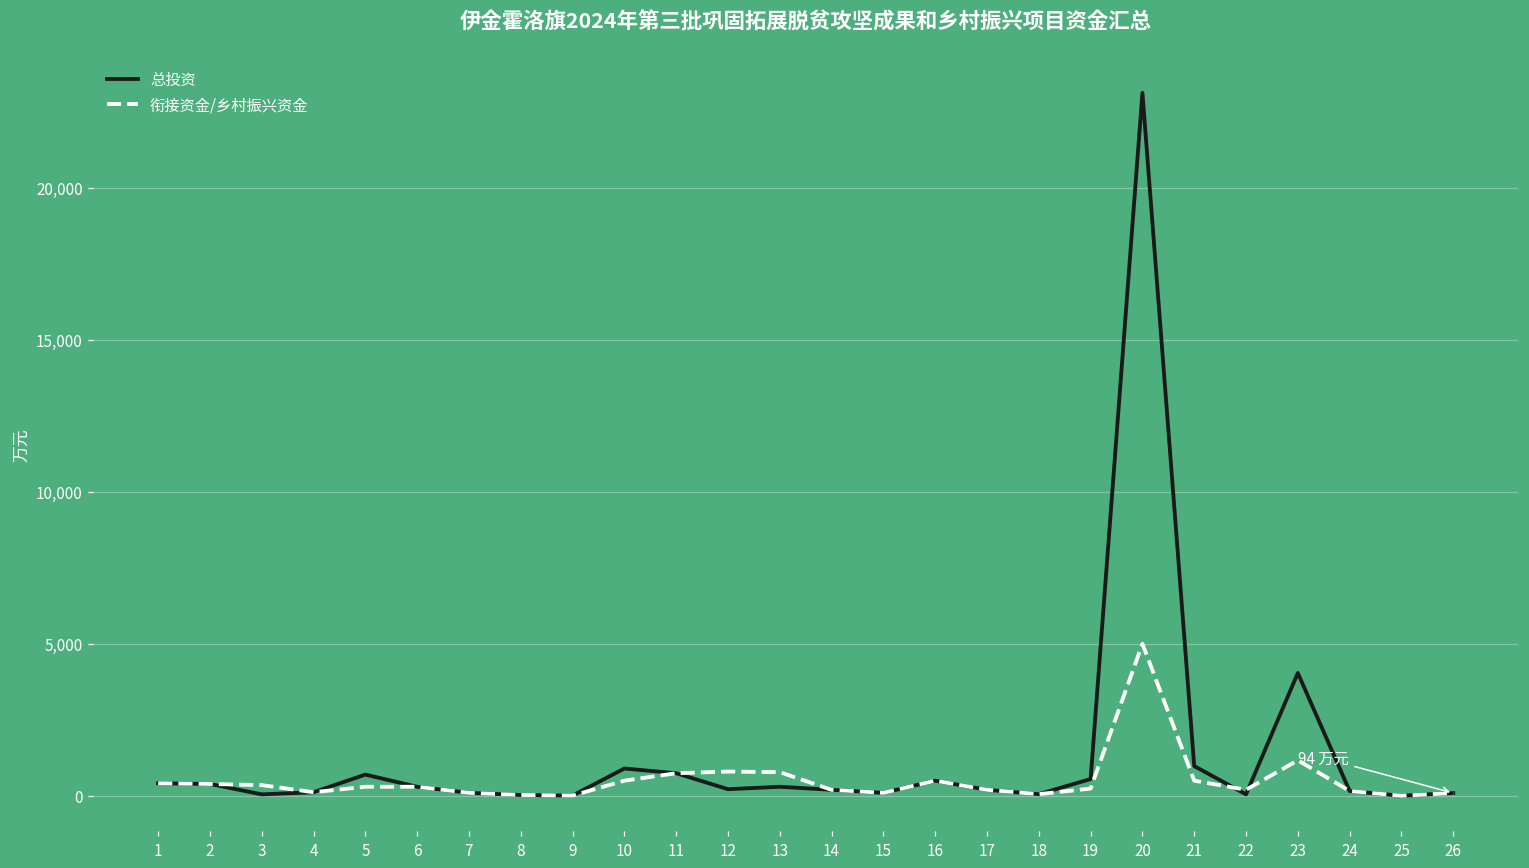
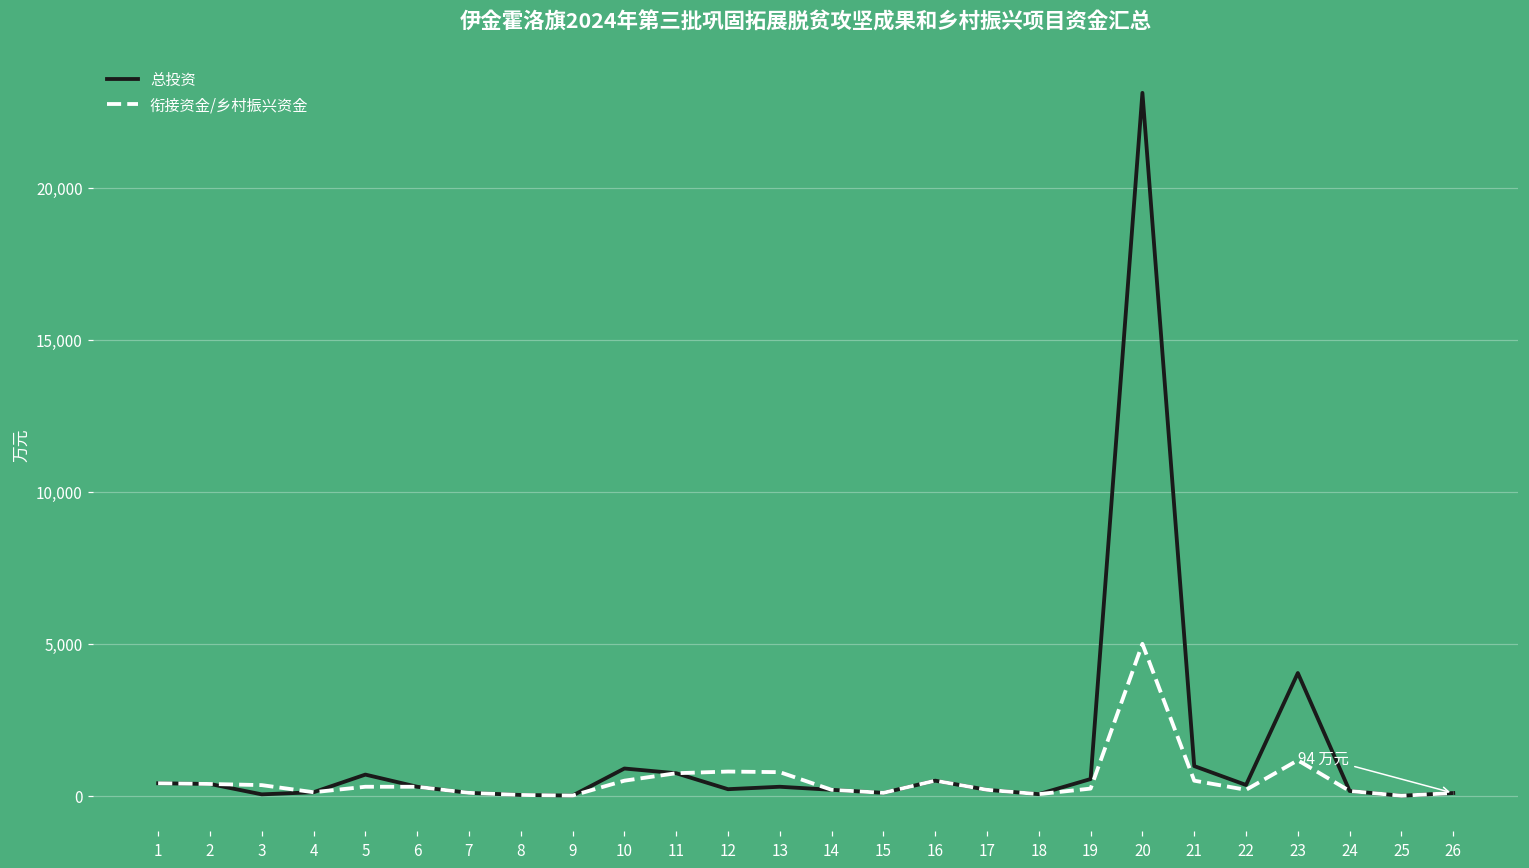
总投资, 22: 100 -> 400
